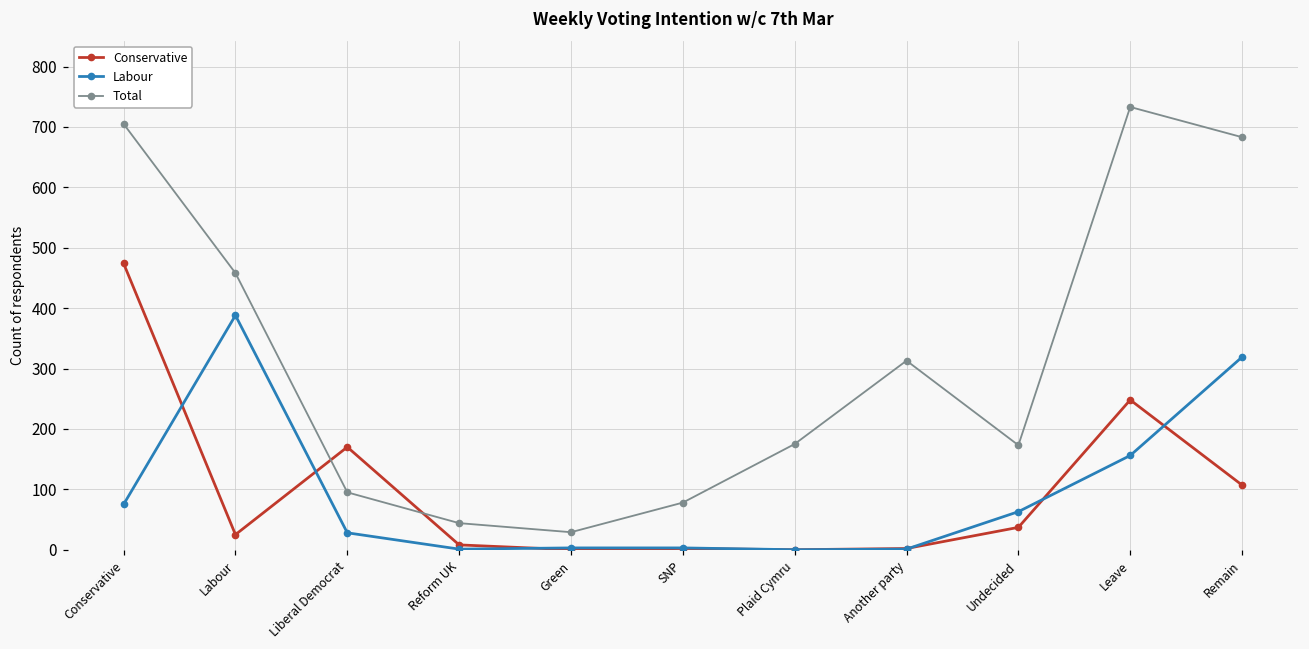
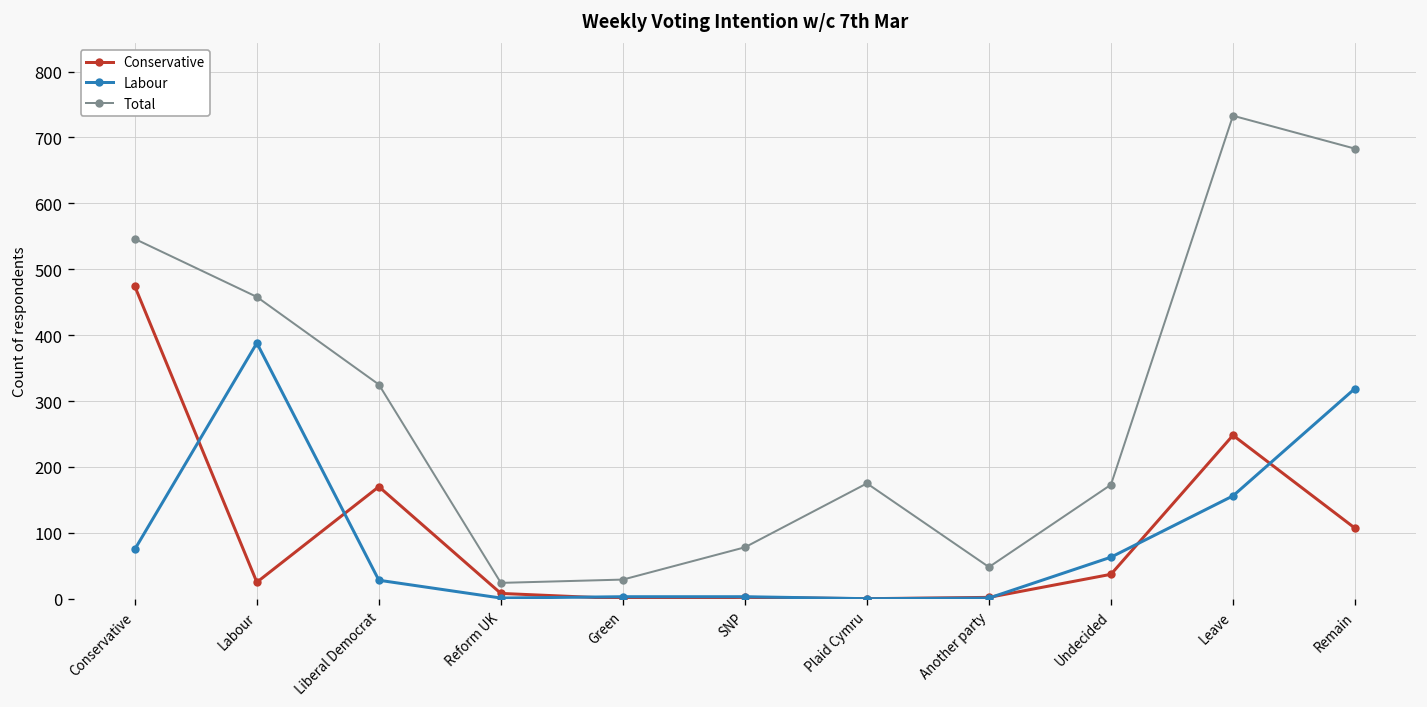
Total, Conservative: 710 -> 550
Total, Liberal Democrat: 100 -> 330
Total, Reform UK: 40 -> 20
Total, Another party: 310 -> 50
